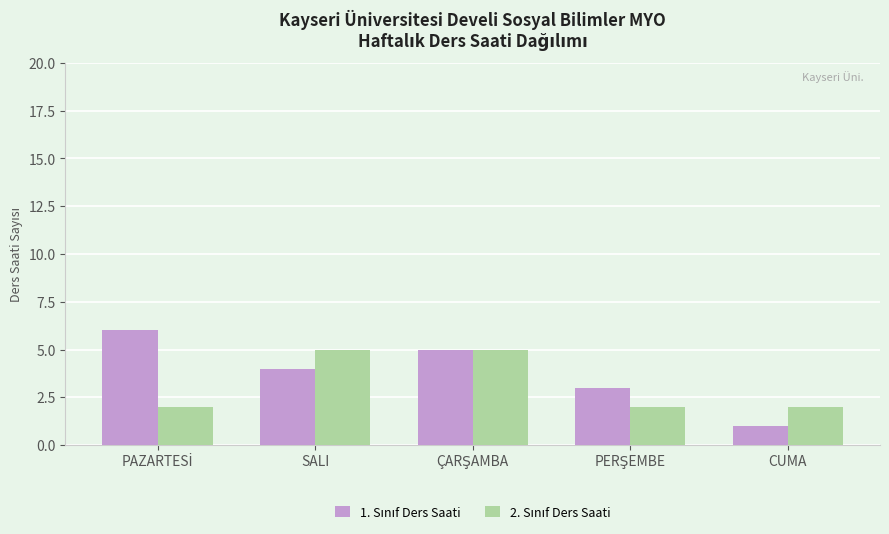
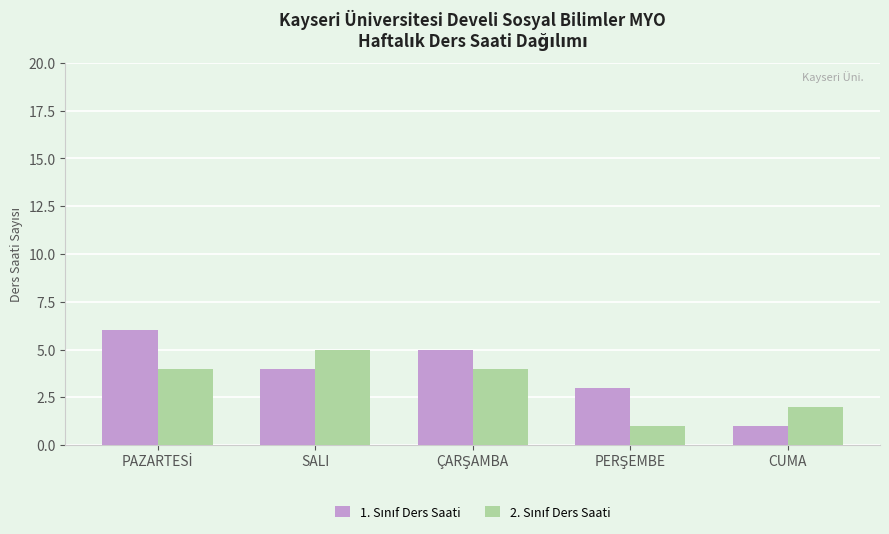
2. Sınıf Ders Saati, PAZARTESİ: 2 -> 4
2. Sınıf Ders Saati, ÇARŞAMBA: 5 -> 4
2. Sınıf Ders Saati, PERŞEMBE: 2 -> 1
